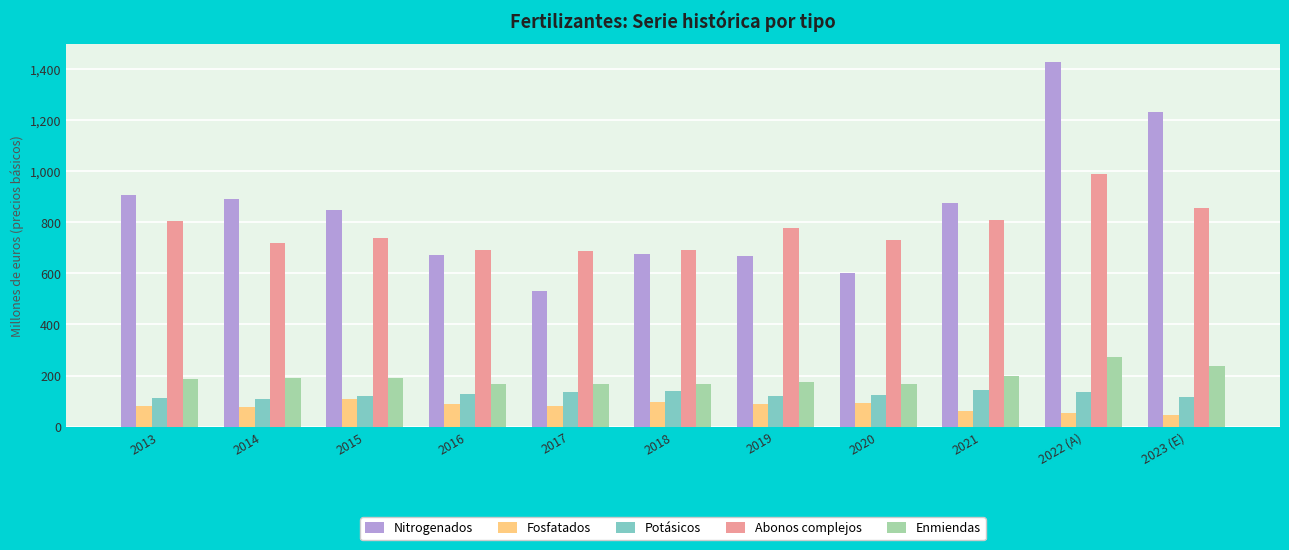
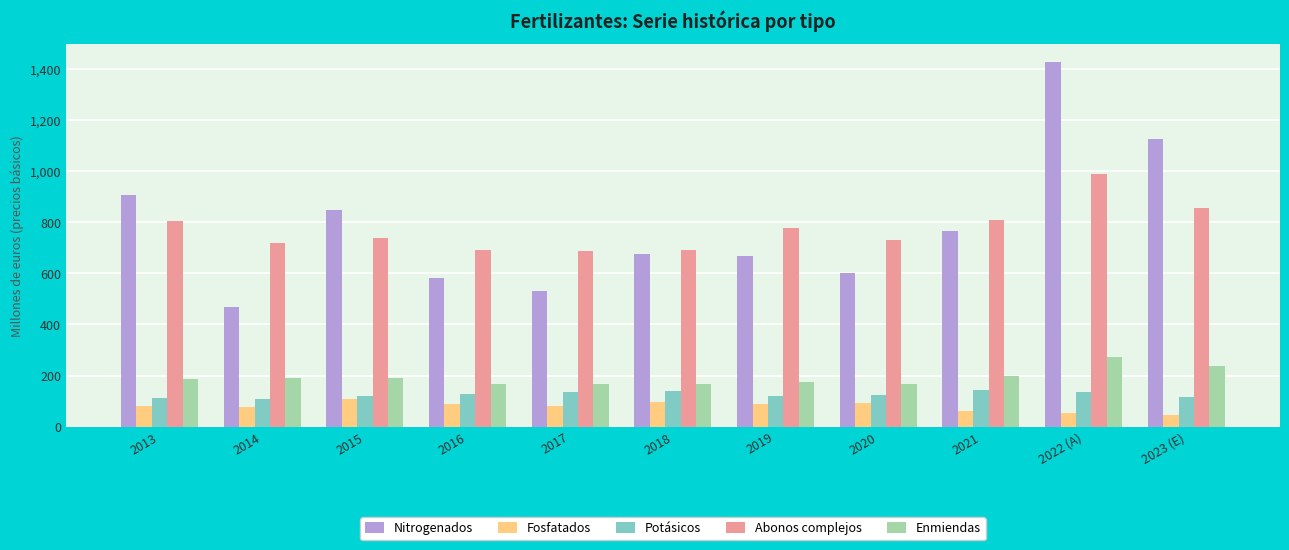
Nitrogenados, 2014: 890 -> 470
Nitrogenados, 2016: 670 -> 580
Nitrogenados, 2021: 880 -> 760
Nitrogenados, 2023 (E): 1,230 -> 1,130
